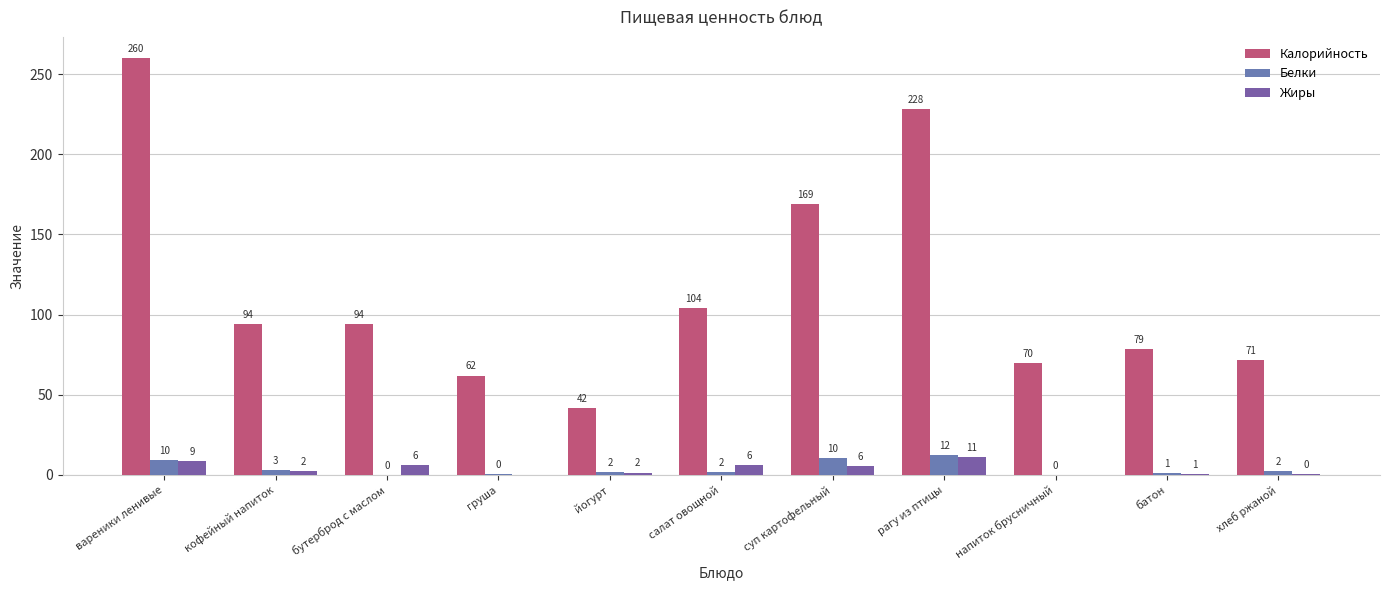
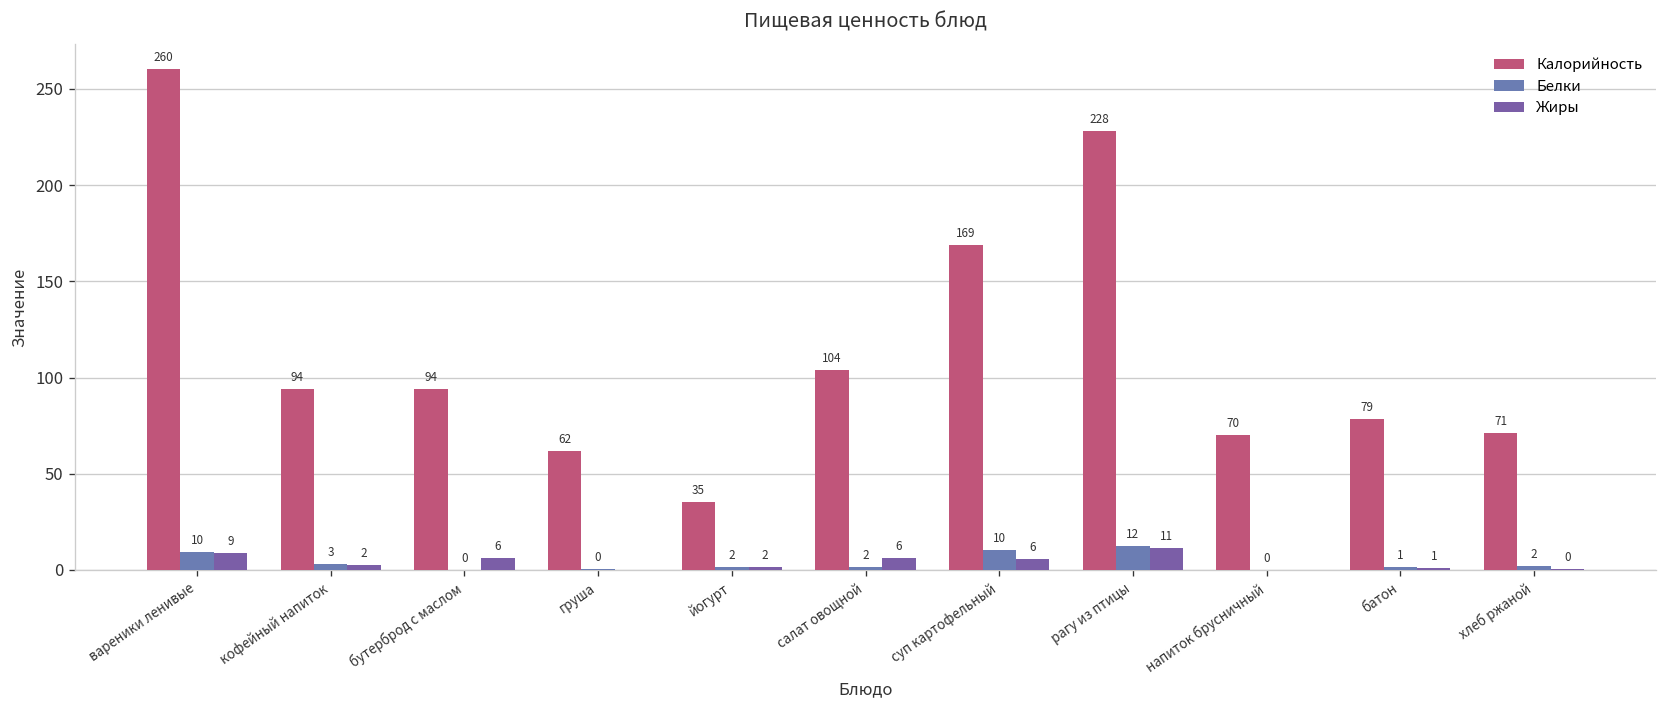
Калорийность, йогурт: 42 -> 35
